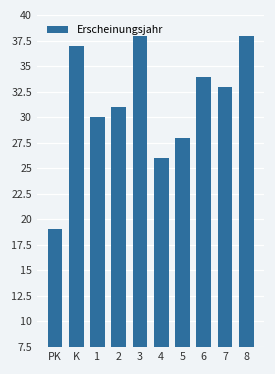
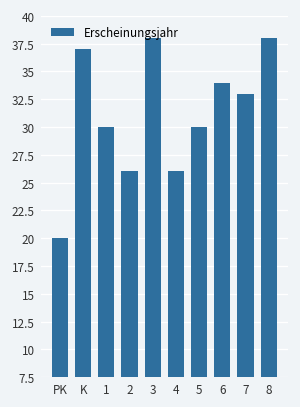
PK: 19 -> 20
2: 31 -> 26
5: 28 -> 30
